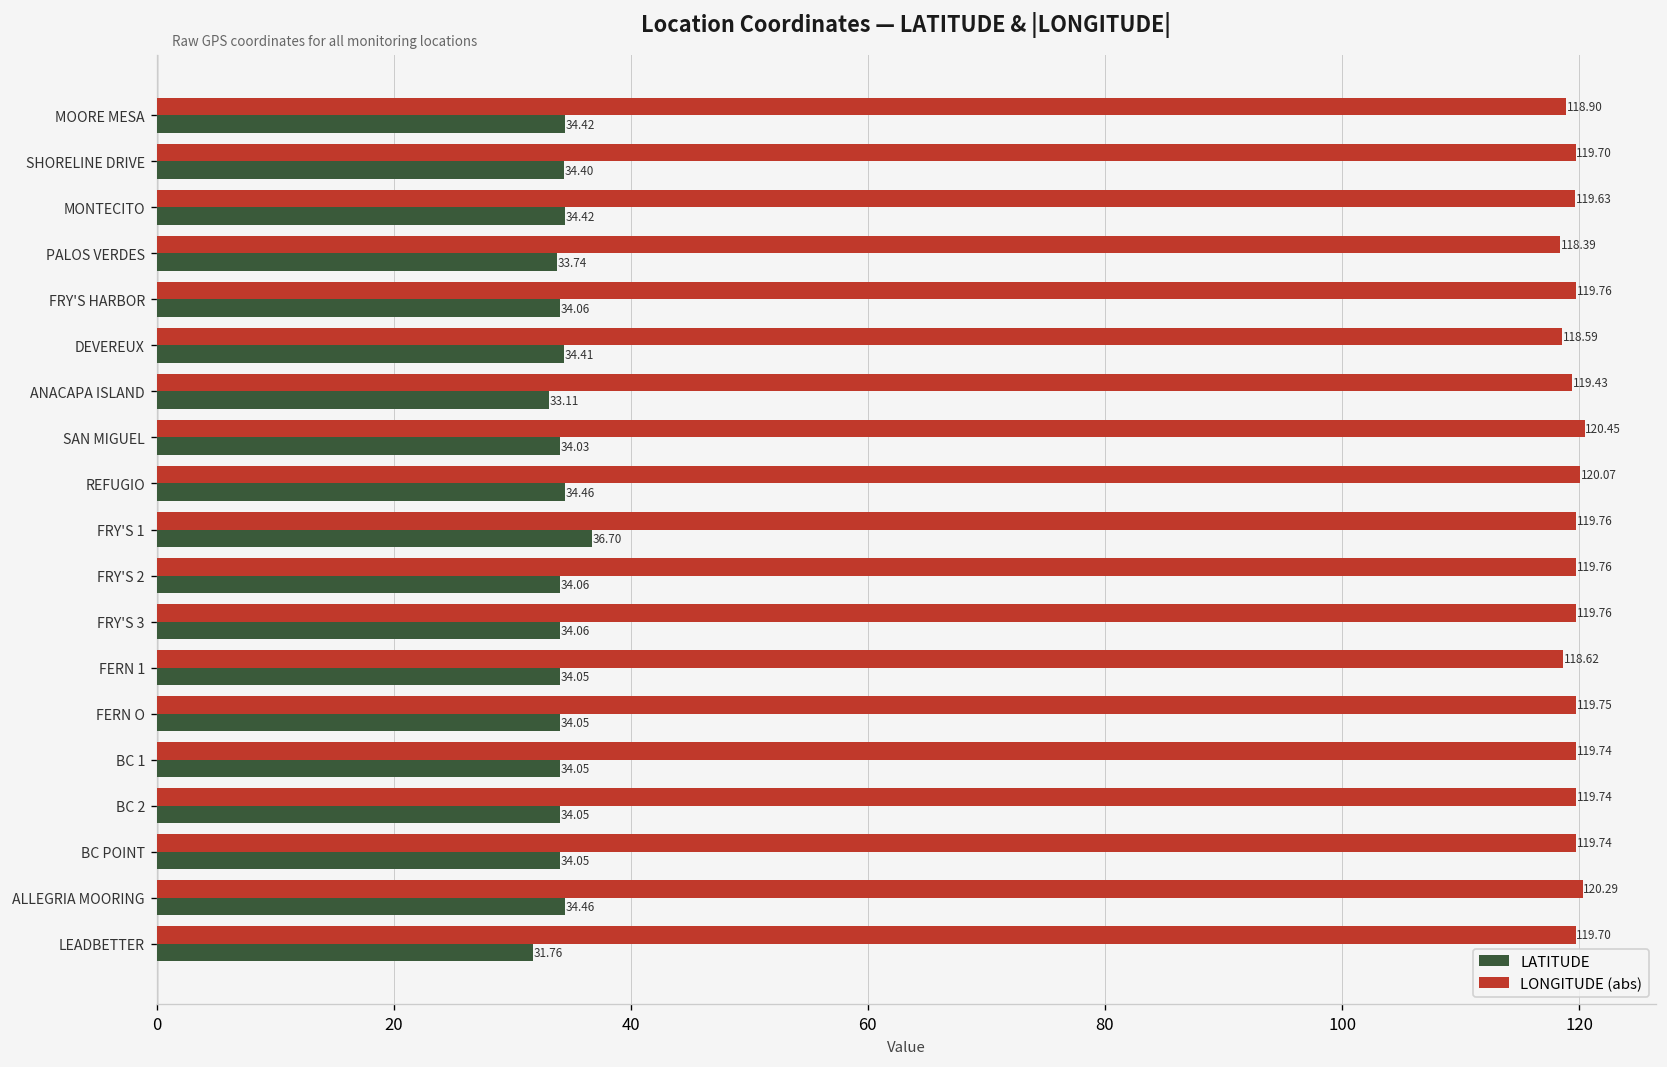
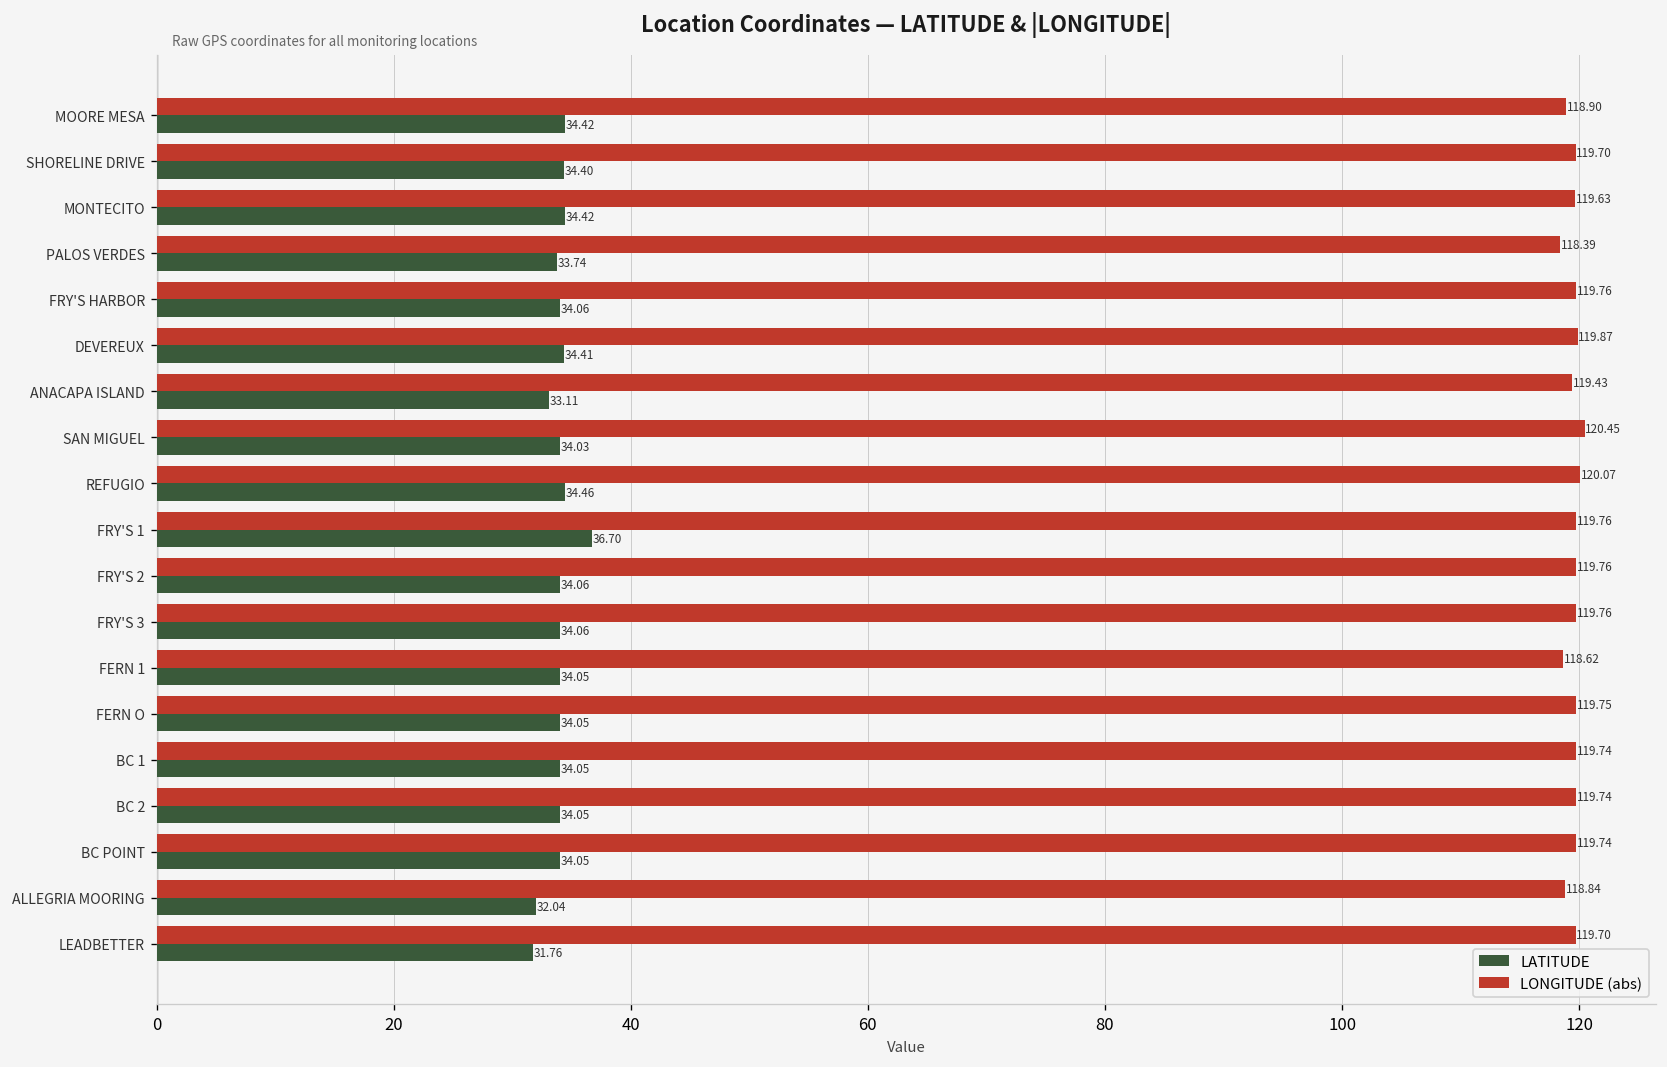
LONGITUDE (abs), DEVEREUX: 118.59 -> 119.87
LONGITUDE (abs), ALLEGRIA MOORING: 120.29 -> 118.84
LATITUDE, ALLEGRIA MOORING: 34.46 -> 32.04
